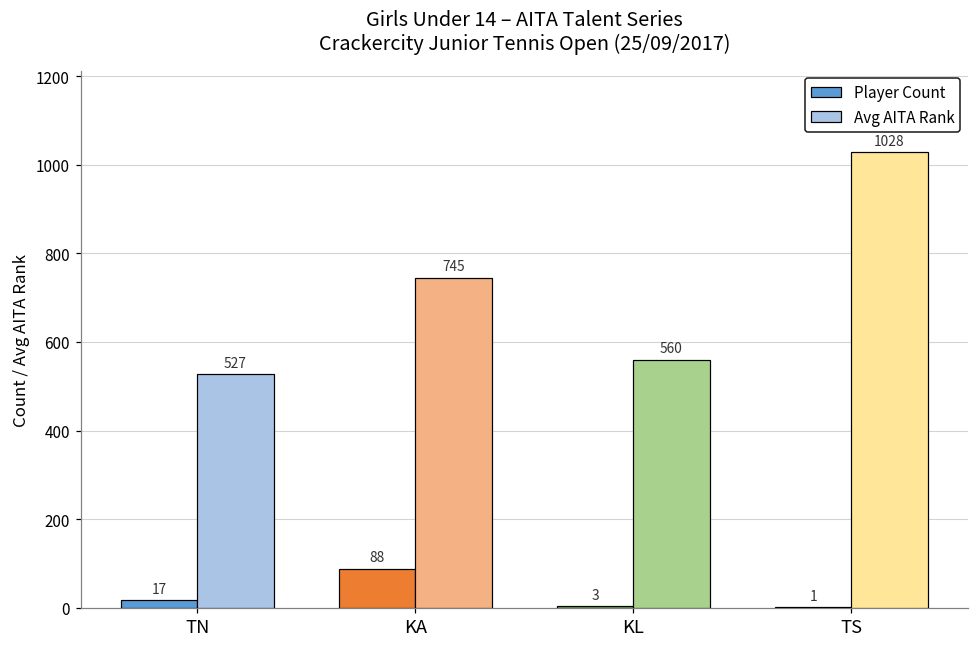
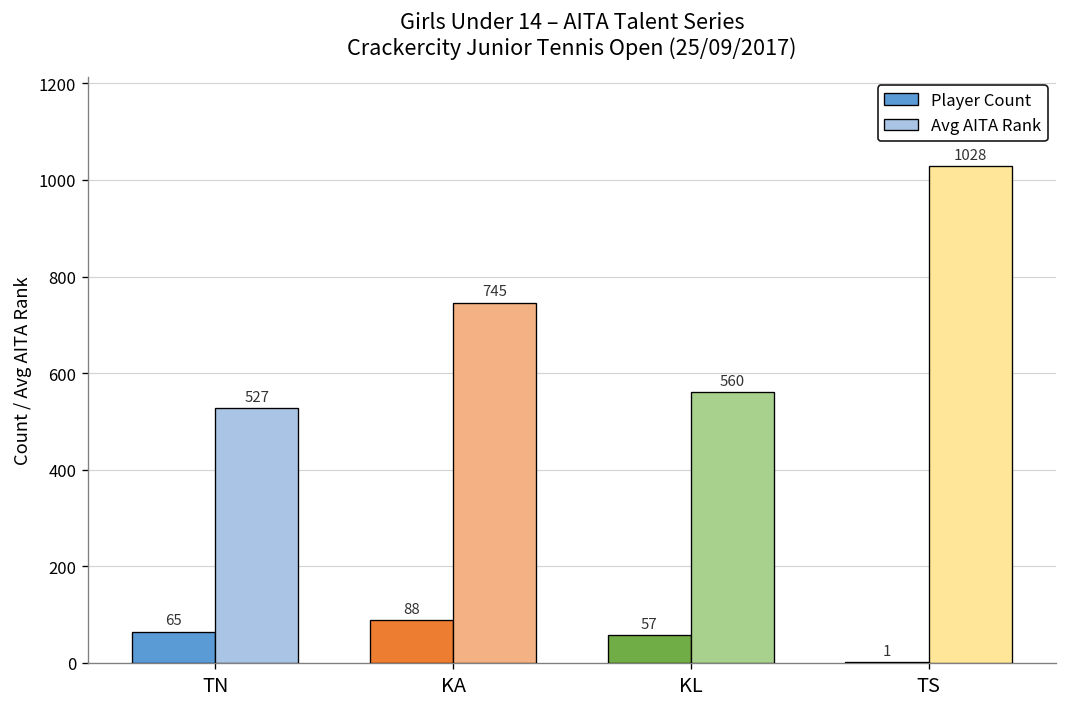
Player Count, TN: 17 -> 65
Player Count, KL: 3 -> 57
